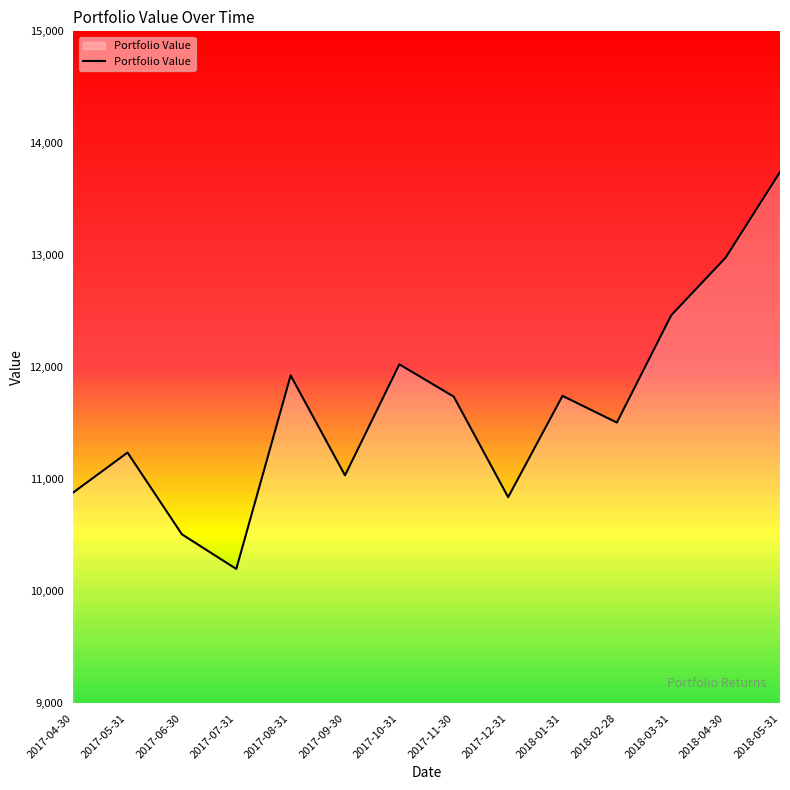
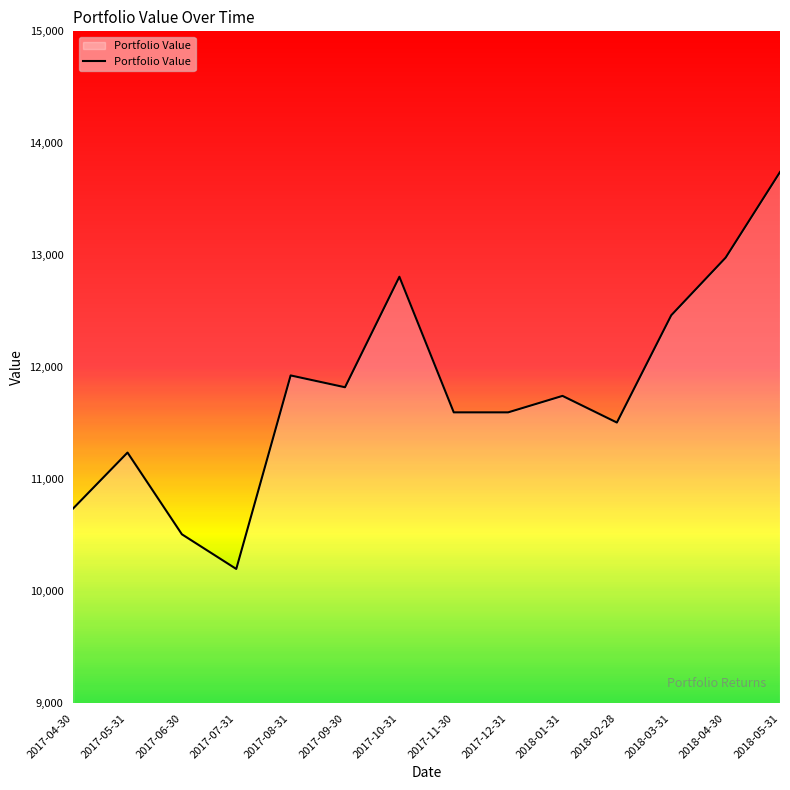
2017-04-30: 10,880 -> 10,740
2017-09-30: 11,040 -> 11,820
2017-10-31: 12,030 -> 12,810
2017-11-30: 11,740 -> 11,600
2017-12-31: 10,840 -> 11,600
